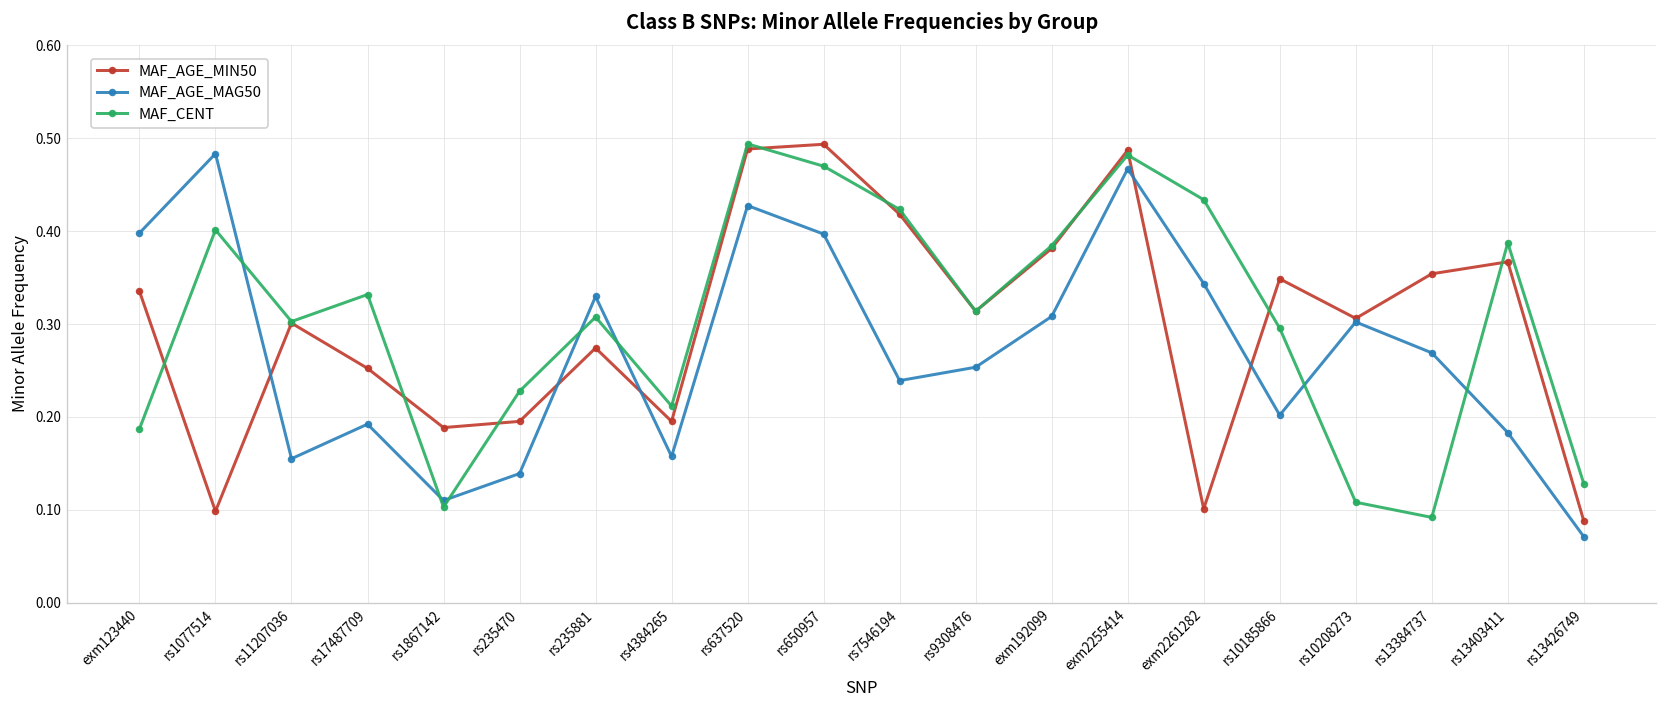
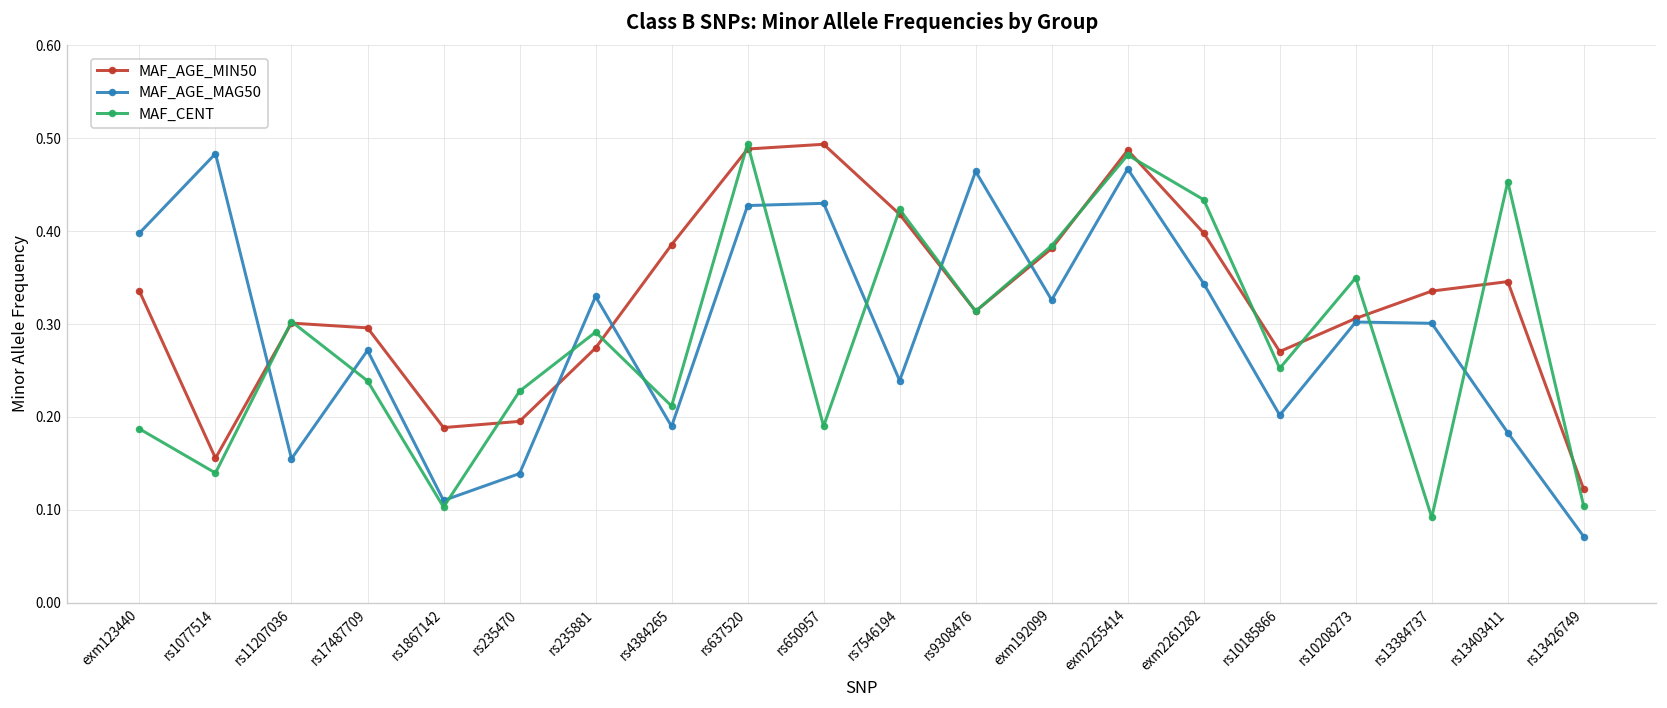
MAF_AGE_MIN50, rs1077514: 0.10 -> 0.16
MAF_CENT, rs1077514: 0.40 -> 0.14
MAF_AGE_MIN50, rs17487709: 0.25 -> 0.30
MAF_AGE_MAG50, rs17487709: 0.19 -> 0.27
MAF_CENT, rs17487709: 0.33 -> 0.24
MAF_CENT, rs235881: 0.31 -> 0.29
MAF_AGE_MIN50, rs4384265: 0.20 -> 0.39
MAF_AGE_MAG50, rs4384265: 0.16 -> 0.19
MAF_AGE_MAG50, rs650957: 0.40 -> 0.43
MAF_CENT, rs650957: 0.47 -> 0.19
MAF_AGE_MAG50, rs9308476: 0.25 -> 0.46
MAF_AGE_MAG50, exm192099: 0.31 -> 0.33
MAF_AGE_MIN50, exm2261282: 0.10 -> 0.40
MAF_AGE_MIN50, rs10185866: 0.35 -> 0.27
MAF_CENT, rs10185866: 0.30 -> 0.25
MAF_CENT, rs10208273: 0.11 -> 0.35
MAF_AGE_MIN50, rs13384737: 0.35 -> 0.34
MAF_AGE_MAG50, rs13384737: 0.27 -> 0.30
MAF_AGE_MIN50, rs13403411: 0.37 -> 0.35
MAF_CENT, rs13403411: 0.39 -> 0.45
MAF_AGE_MIN50, rs13426749: 0.09 -> 0.12
MAF_CENT, rs13426749: 0.13 -> 0.10
